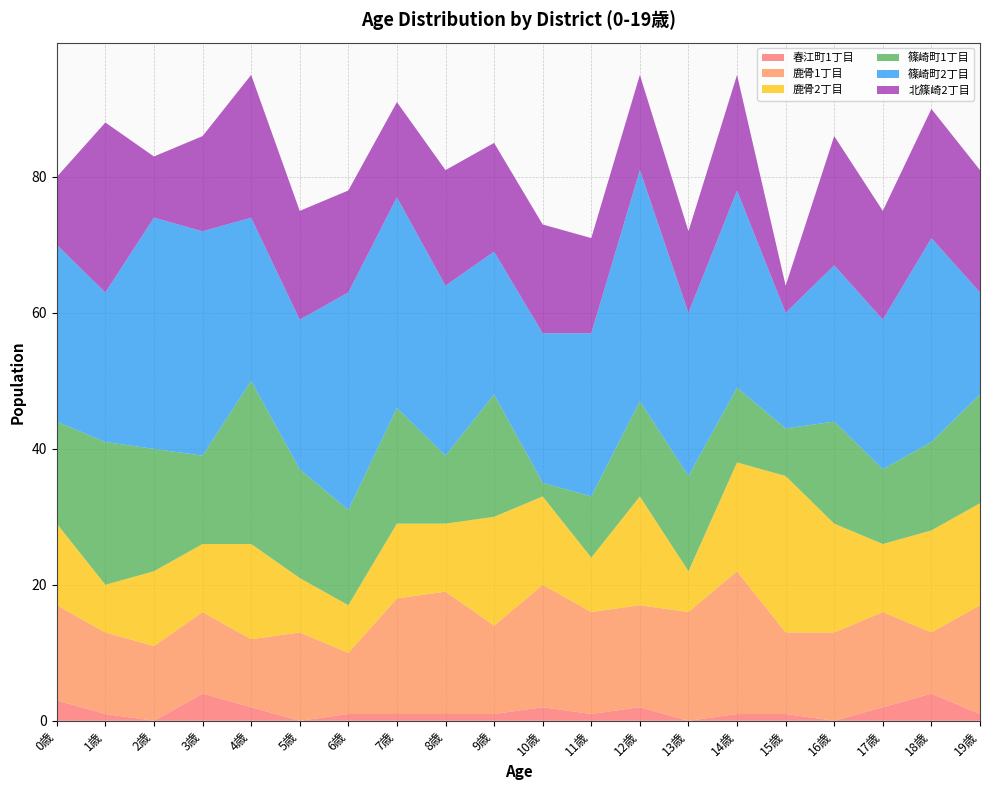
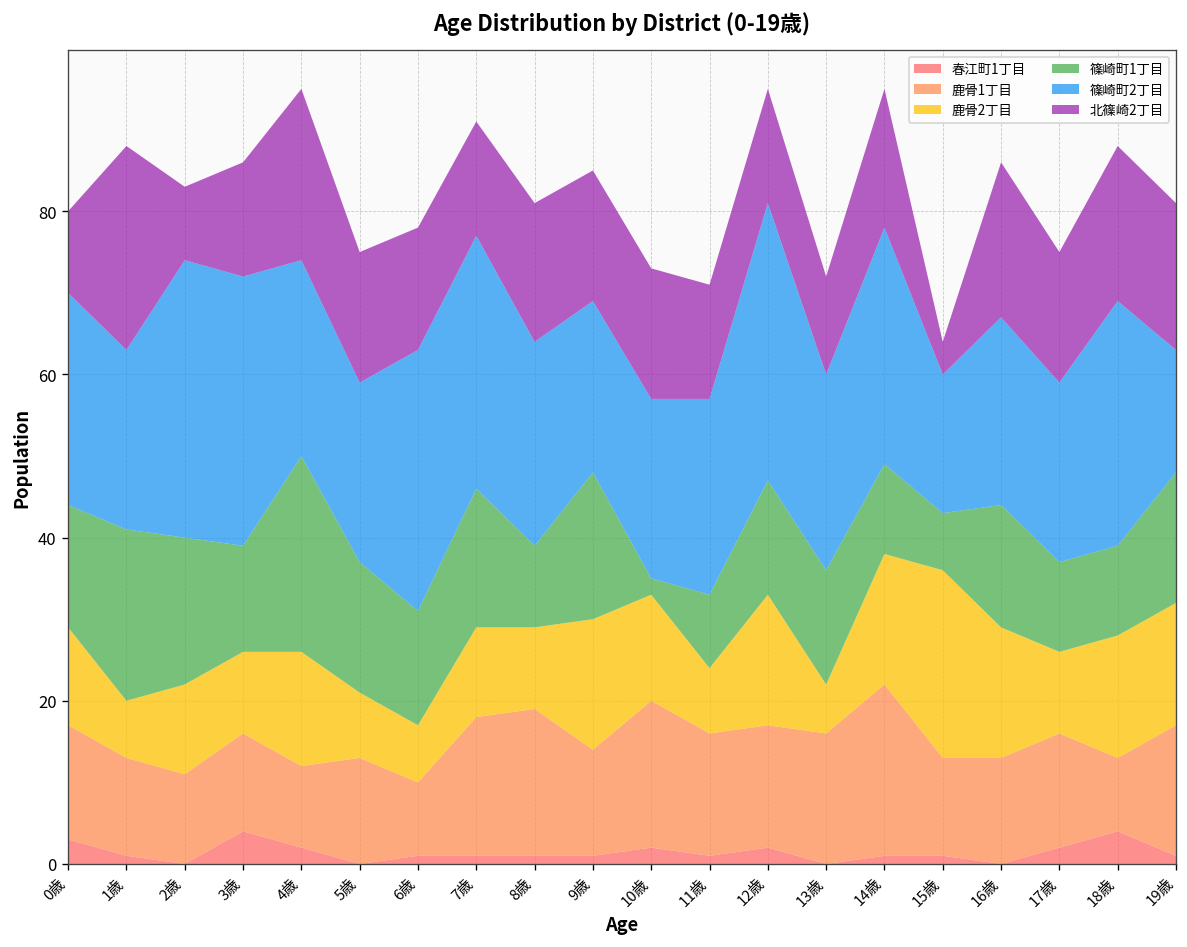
篠崎町1丁目, 18歳: 13 -> 11
